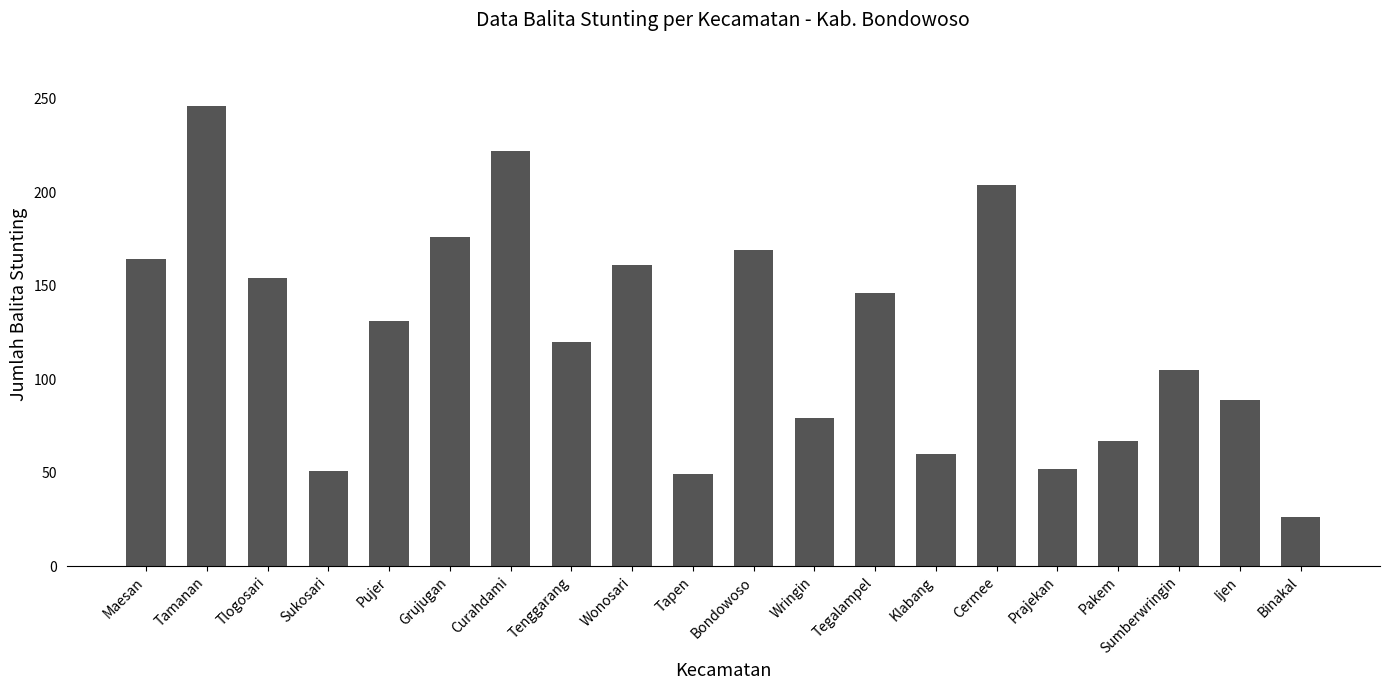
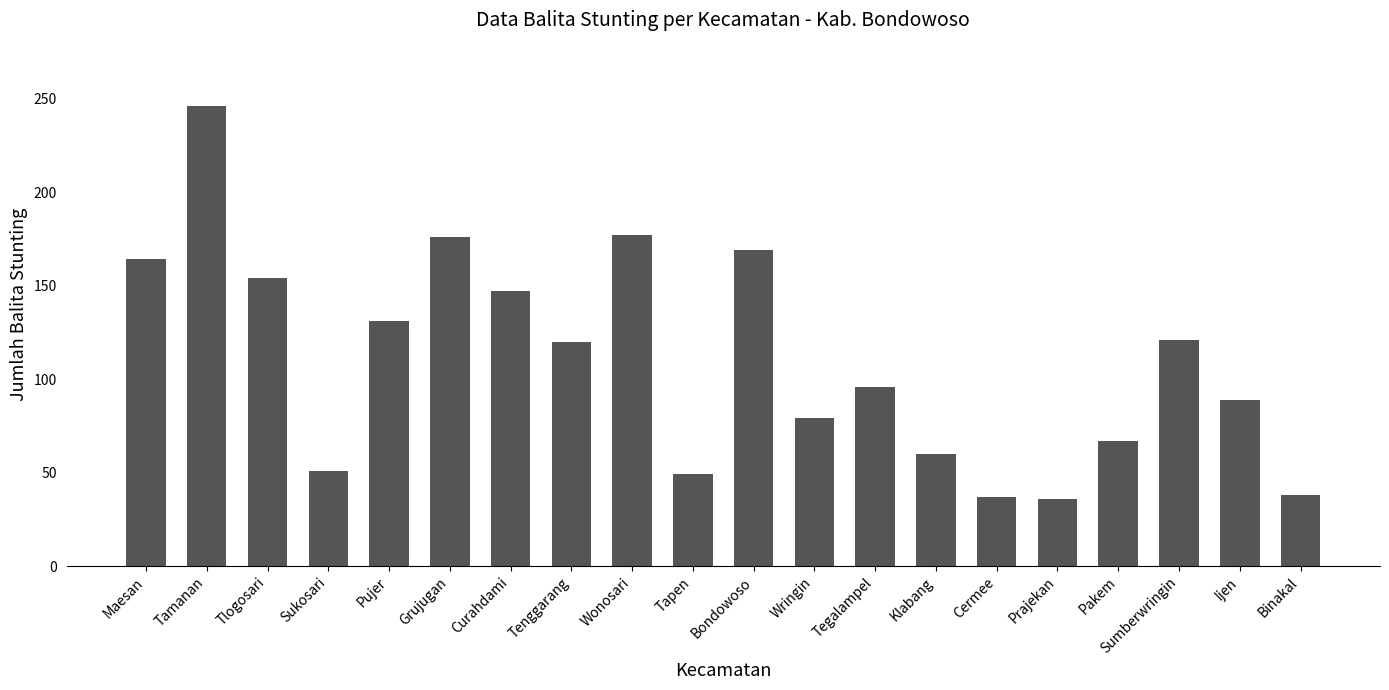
Curahdami: 222 -> 147
Wonosari: 161 -> 177
Tegalampel: 146 -> 96
Cermee: 204 -> 37
Prajekan: 52 -> 36
Sumberwringin: 105 -> 121
Binakal: 26 -> 38
